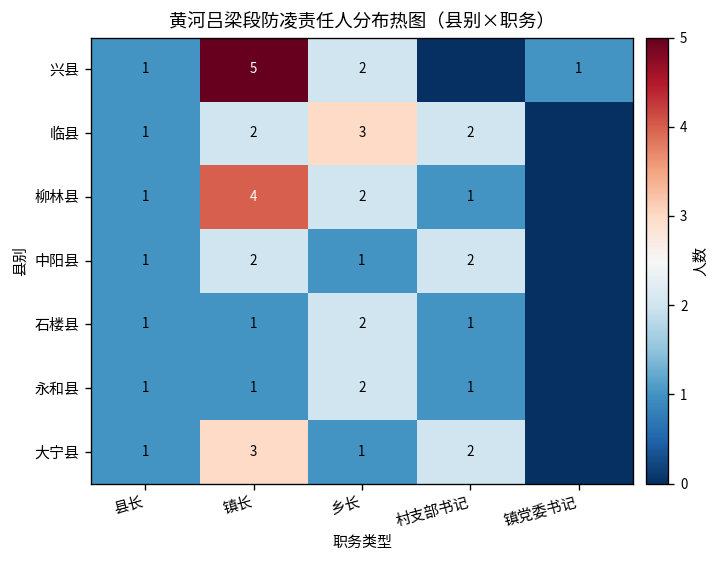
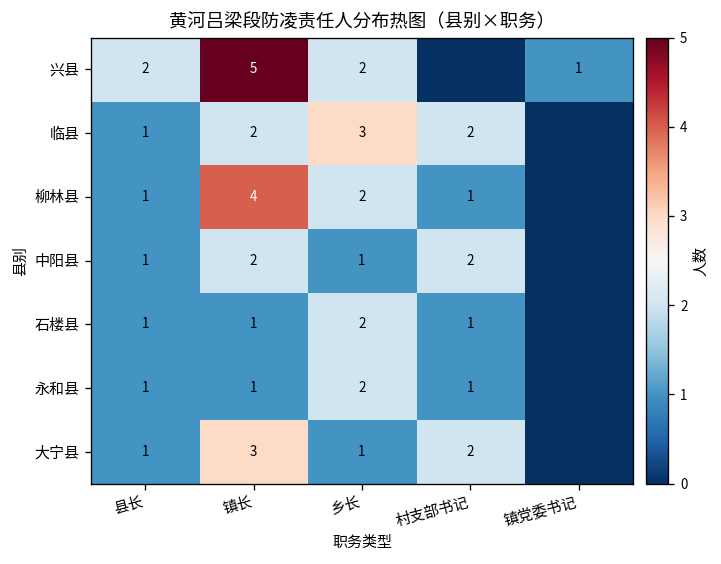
兴县, 县长: 1 -> 2
